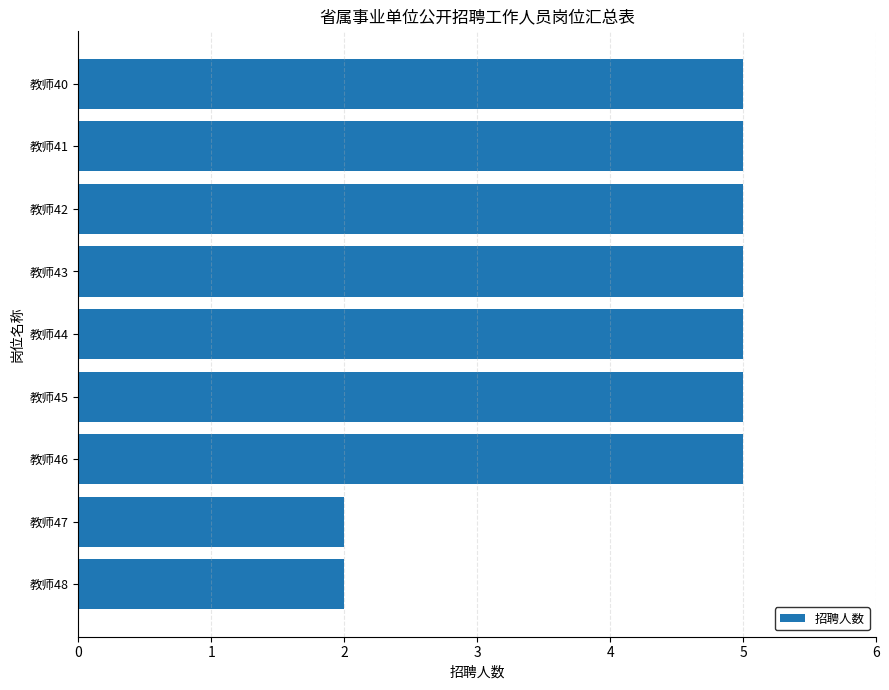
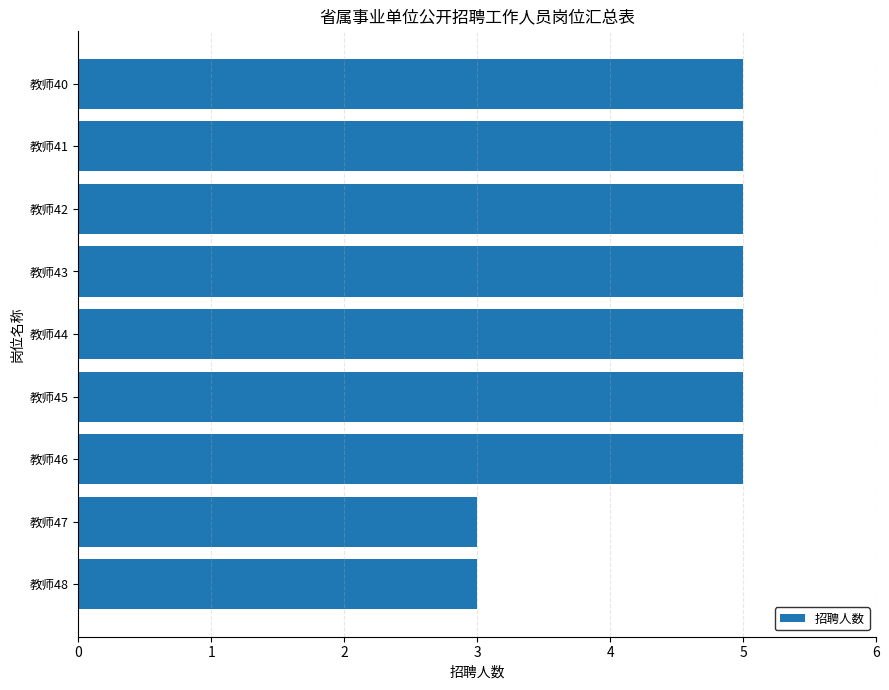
教师47: 2 -> 3
教师48: 2 -> 3
